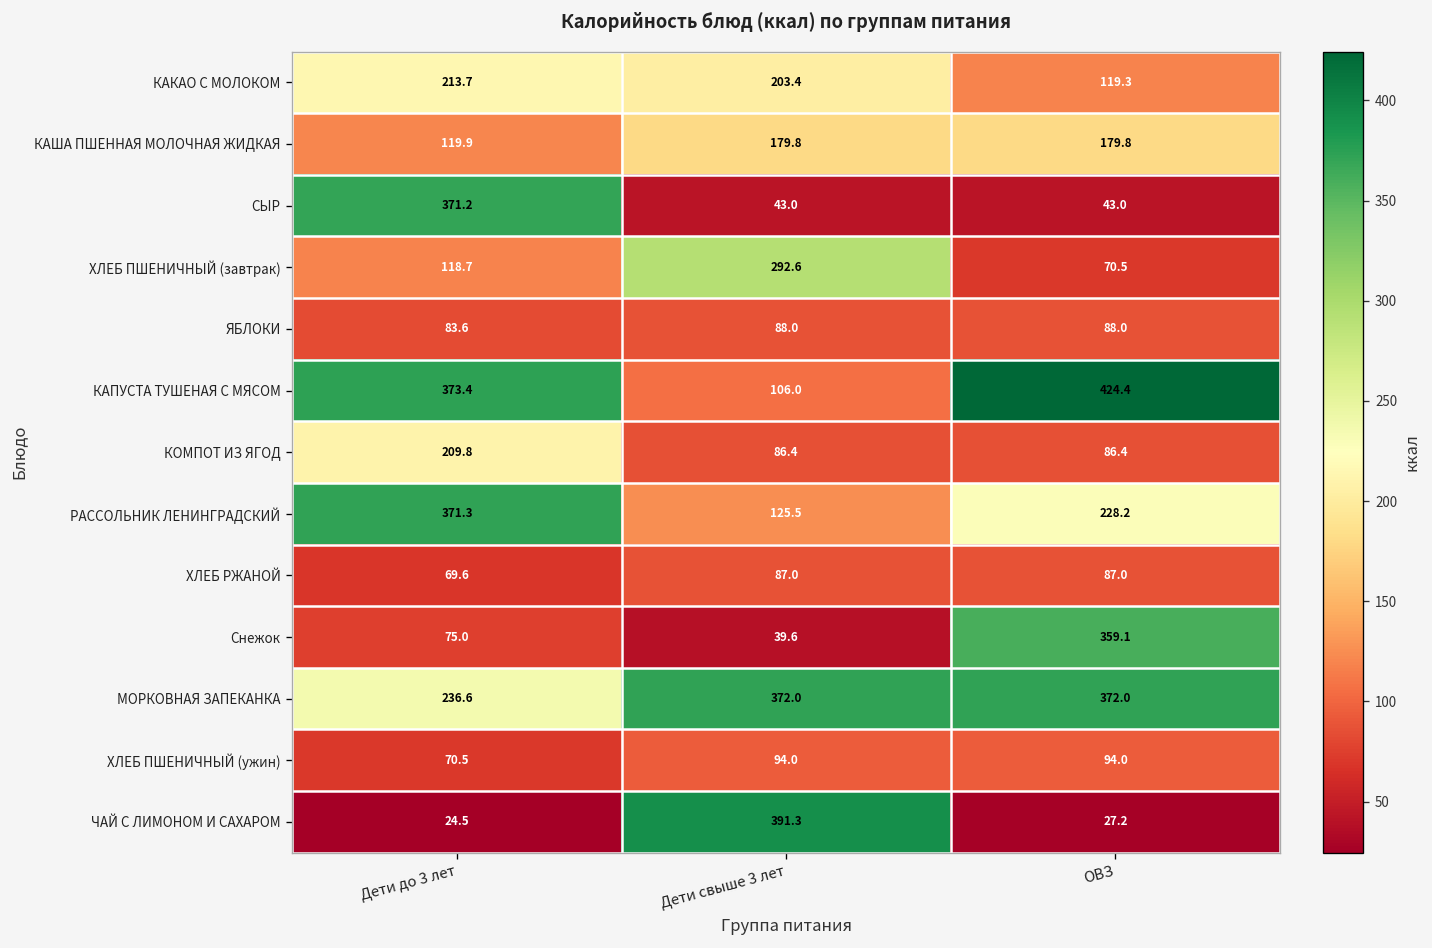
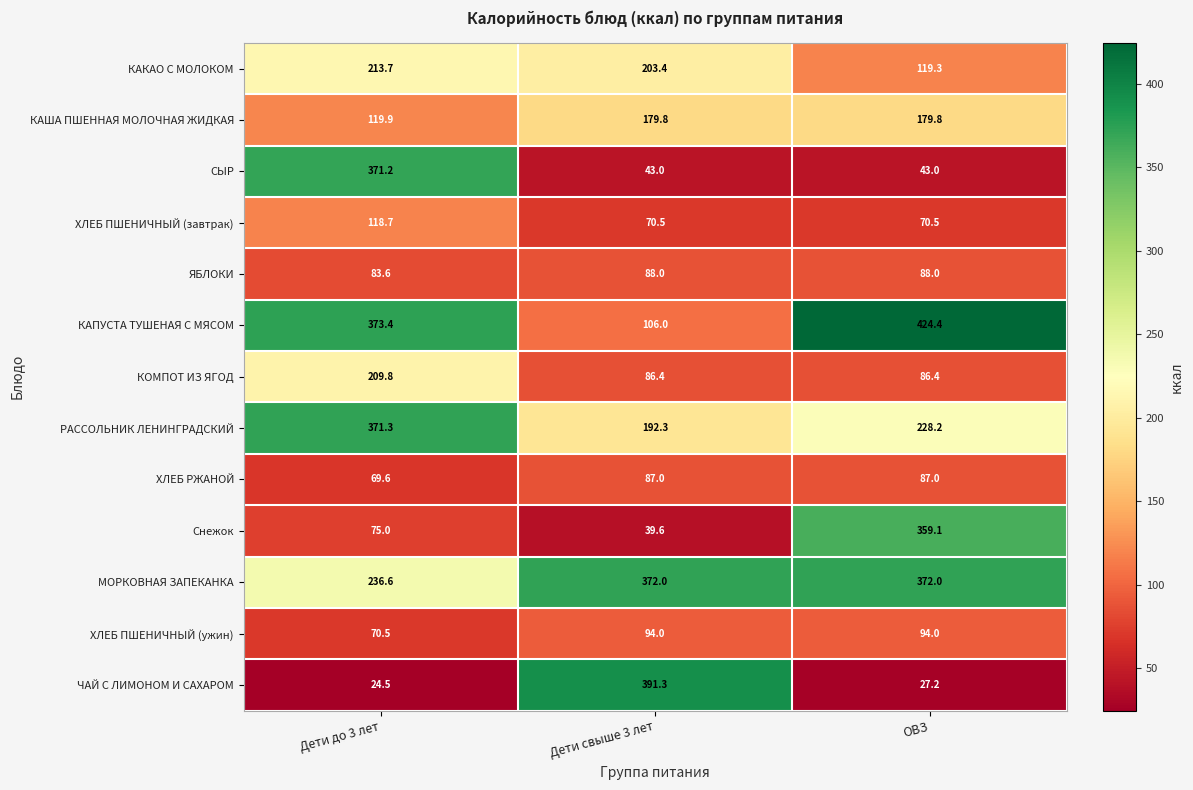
ХЛЕБ ПШЕНИЧНЫЙ (завтрак), Дети свыше 3 лет: 292.6 -> 70.5
РАССОЛЬНИК ЛЕНИНГРАДСКИЙ, Дети свыше 3 лет: 125.5 -> 192.3
